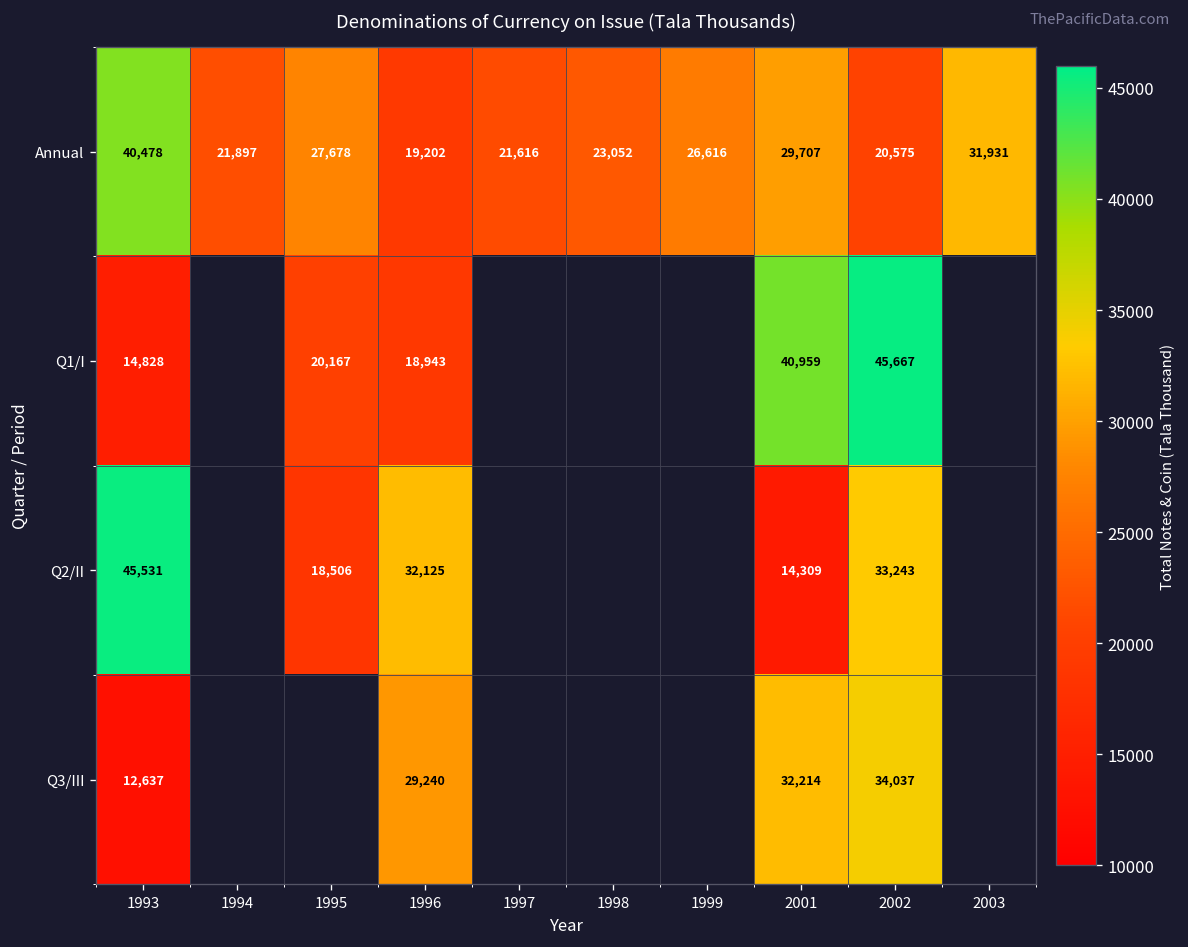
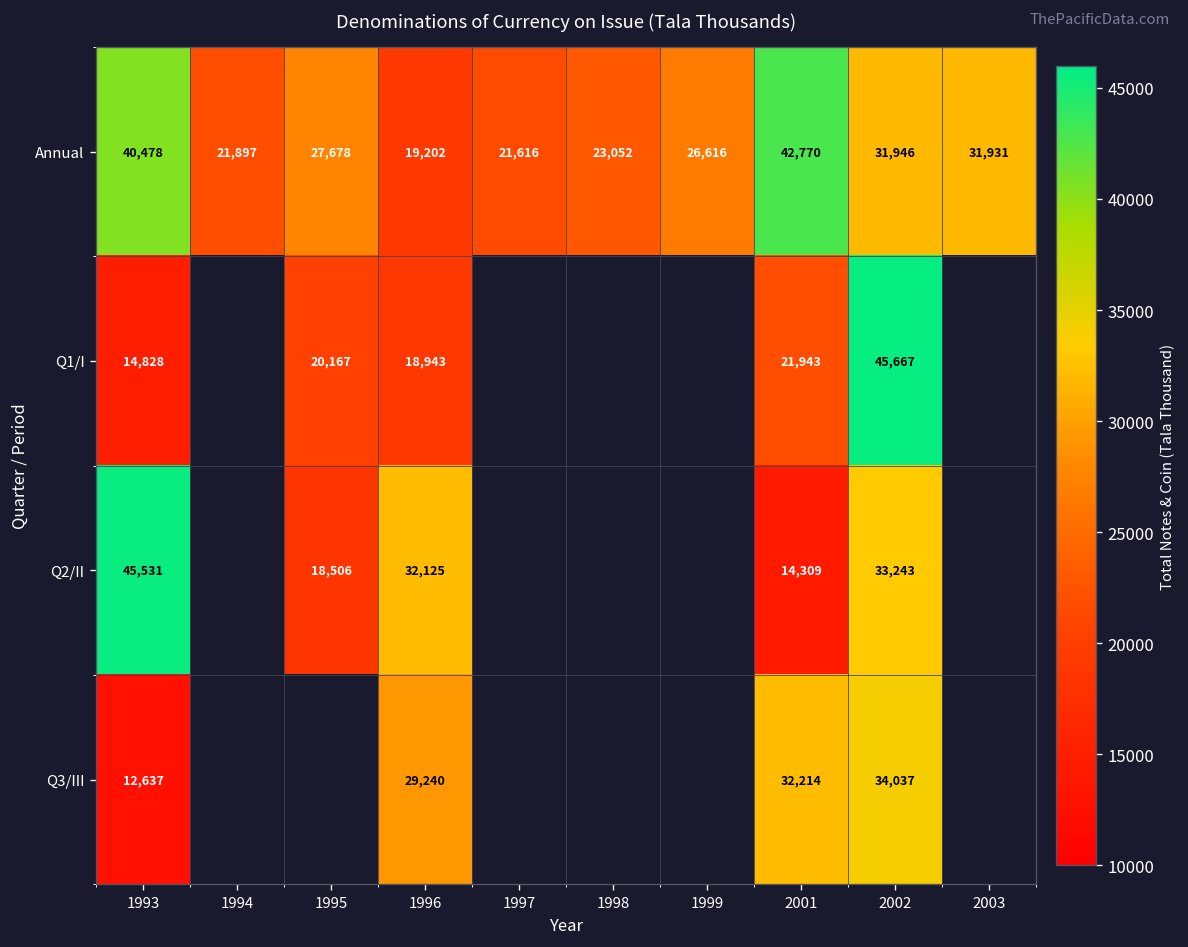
Annual, 2001: 29,707 -> 42,770
Annual, 2002: 20,575 -> 31,946
Q1/I, 2001: 40,959 -> 21,943
